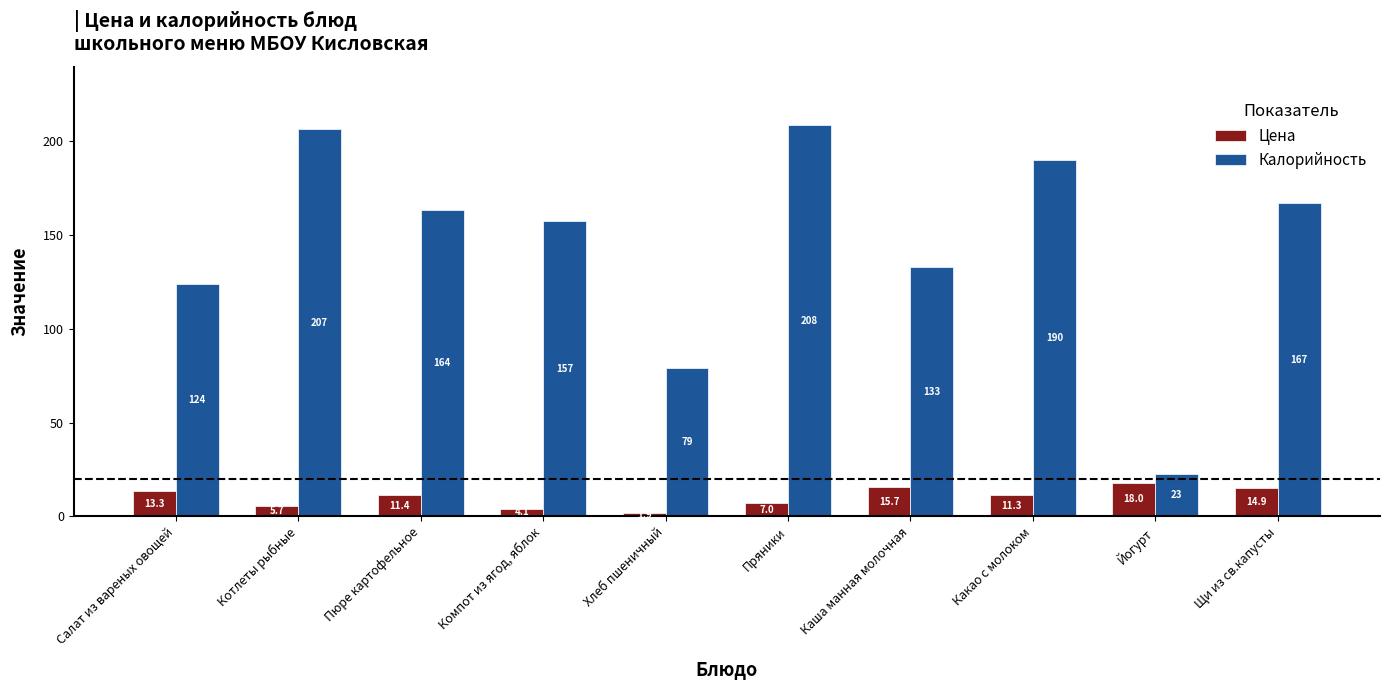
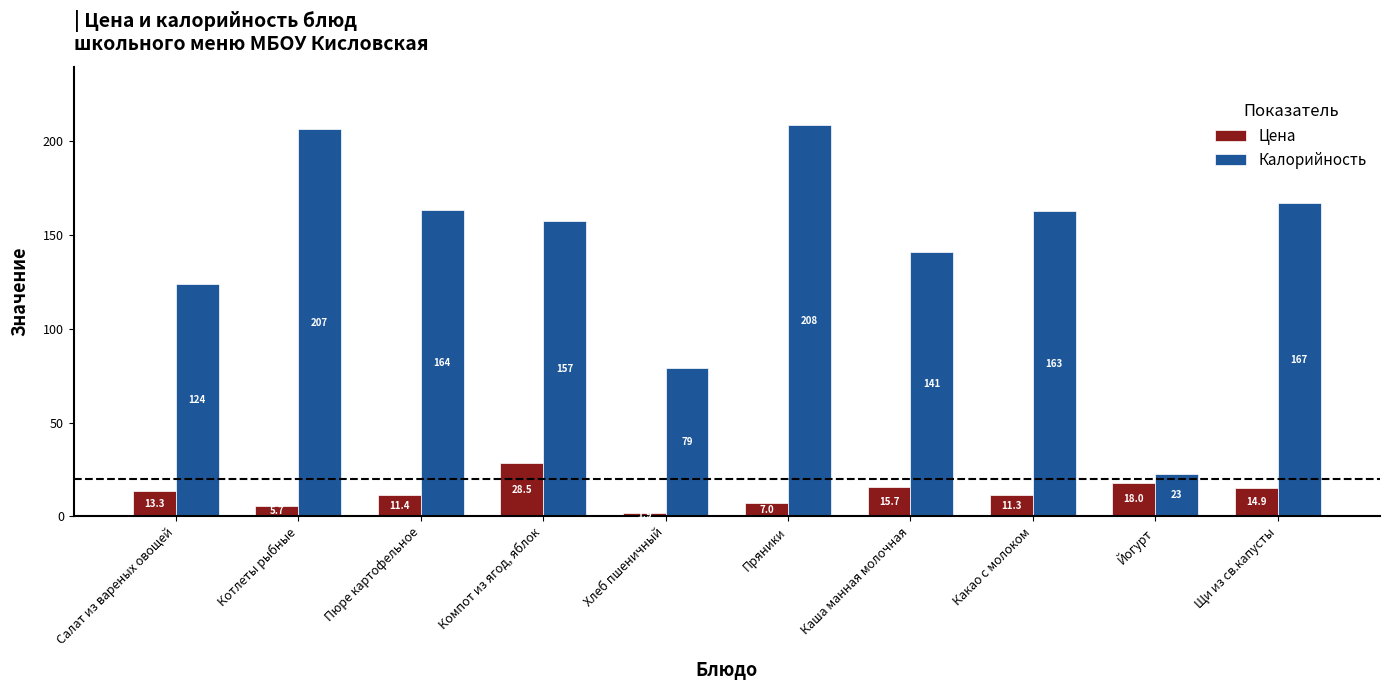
Цена, Компот из ягод, яблок: 4.1 -> 28.5
Калорийность, Каша манная молочная: 133 -> 141
Калорийность, Какао с молоком: 190 -> 163
